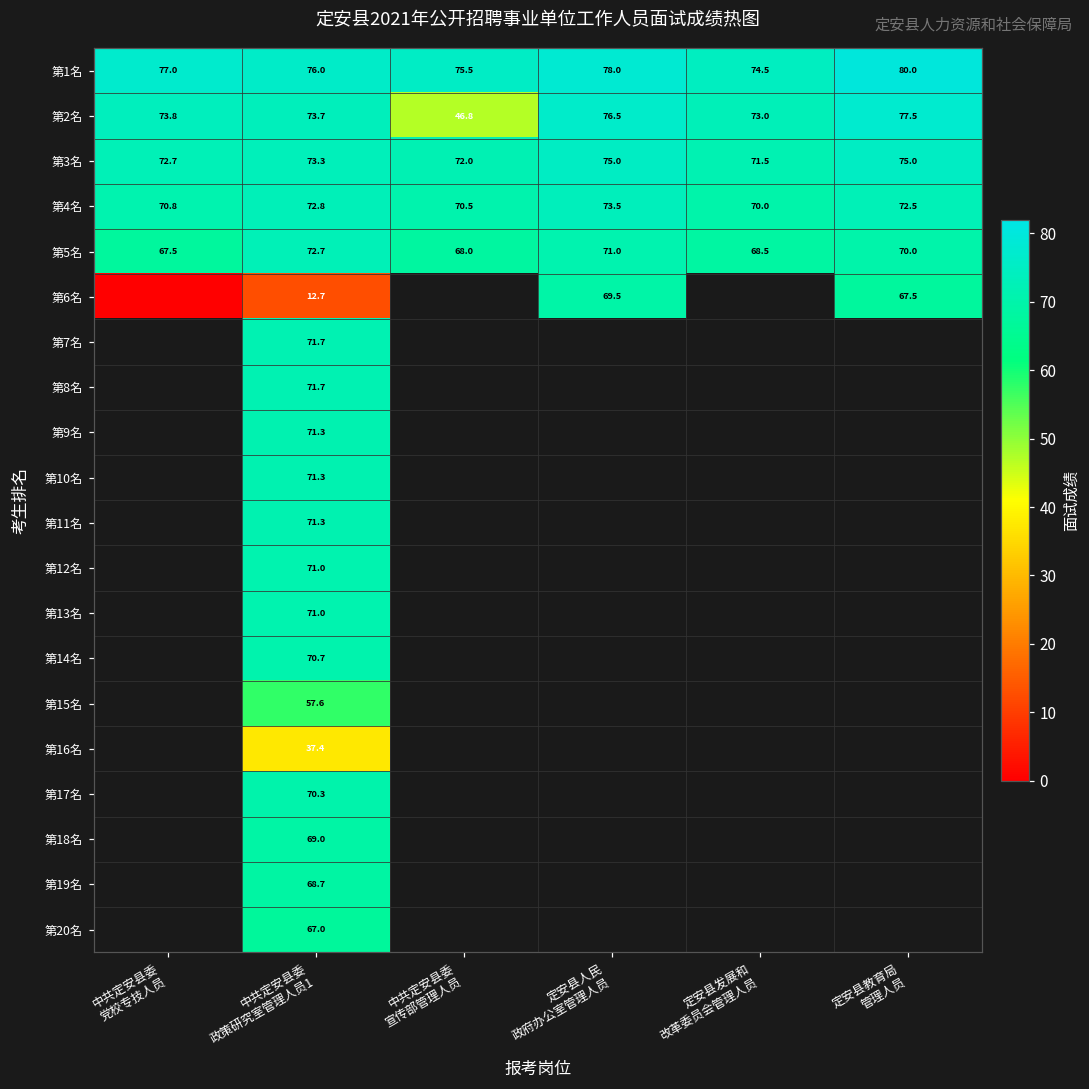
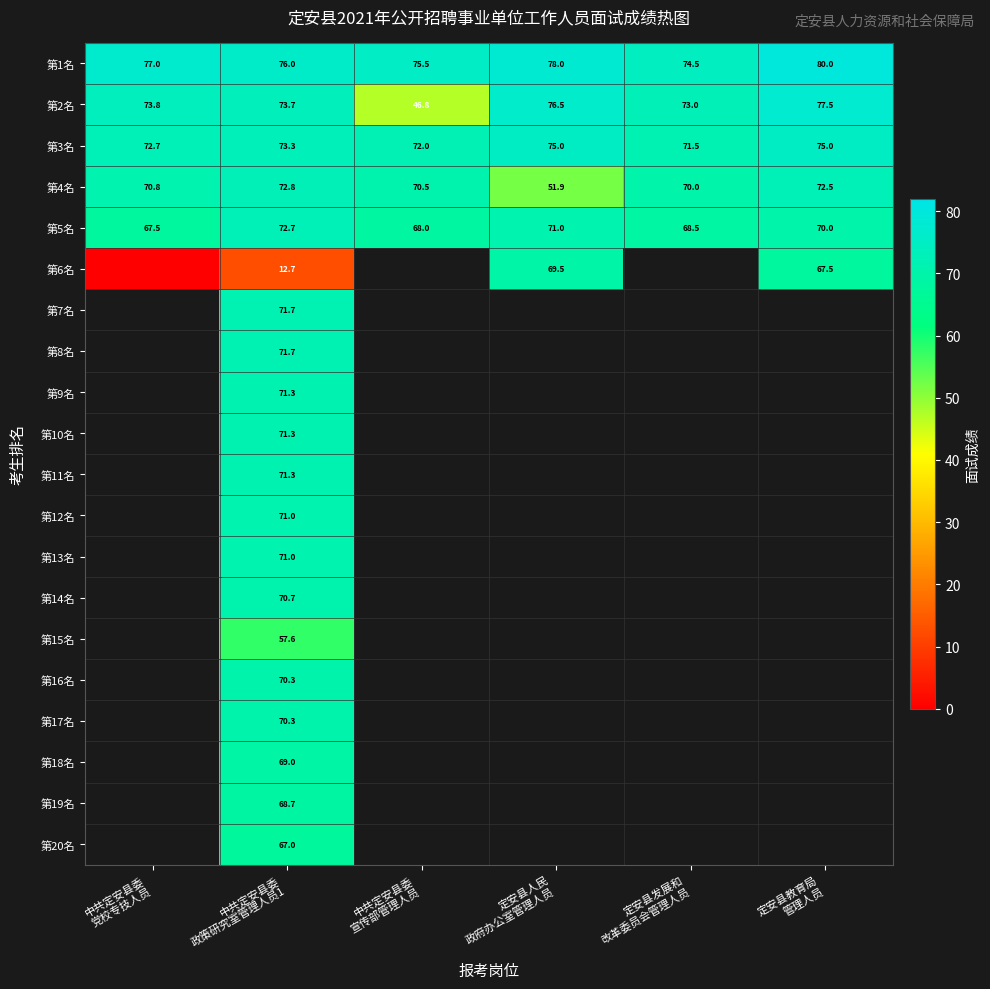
第4名, 定安县人民 政府办公室管理人员: 73.5 -> 51.9
第16名, 中共定安县委 政策研究室管理人员1: 37.4 -> 70.3
